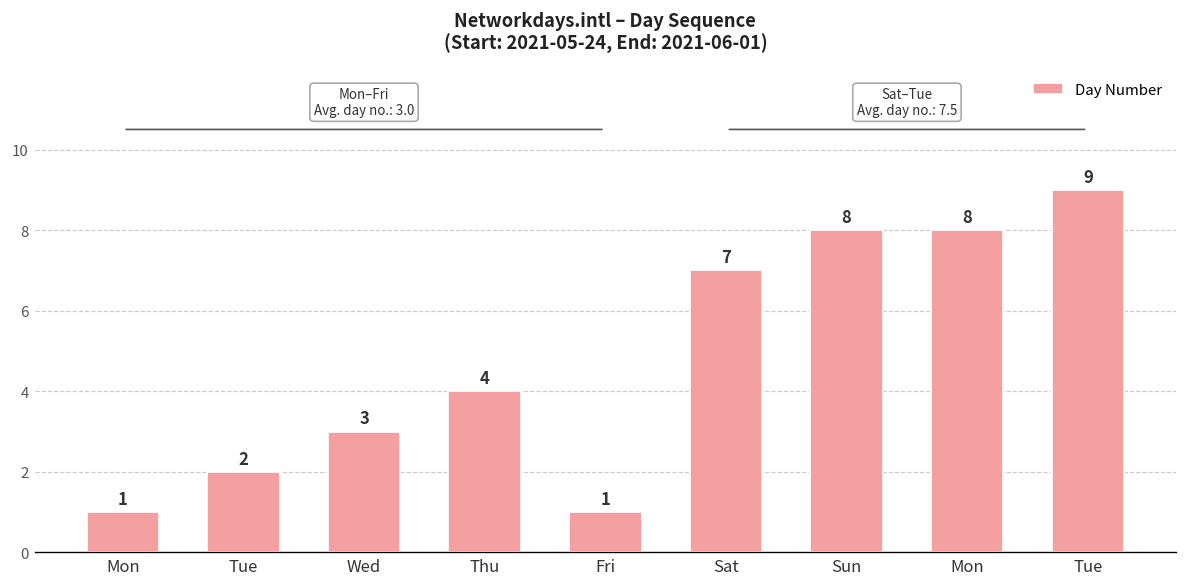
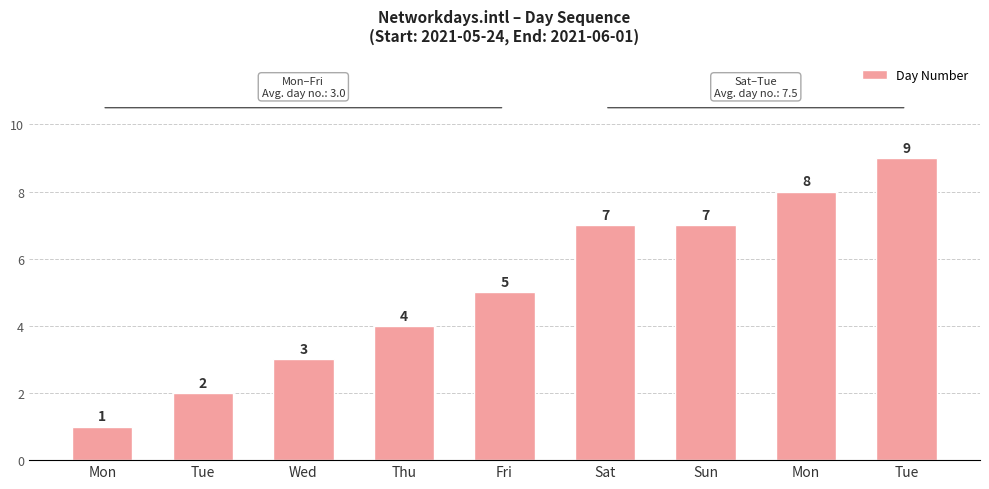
Fri: 1 -> 5
Sun: 8 -> 7
